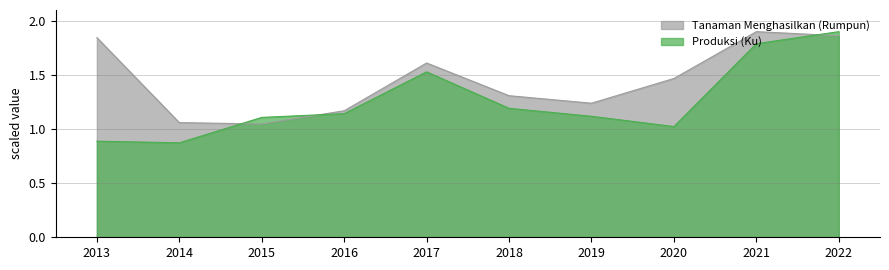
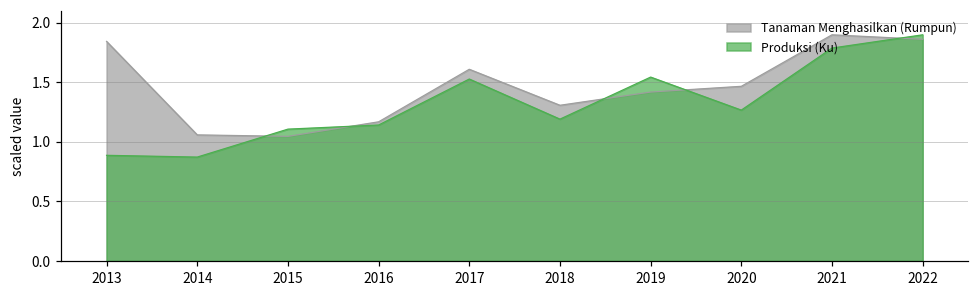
Tanaman Menghasilkan (Rumpun), 2019: 1.24 -> 1.42
Produksi (Ku), 2019: 1.12 -> 1.54
Produksi (Ku), 2020: 1.02 -> 1.27
